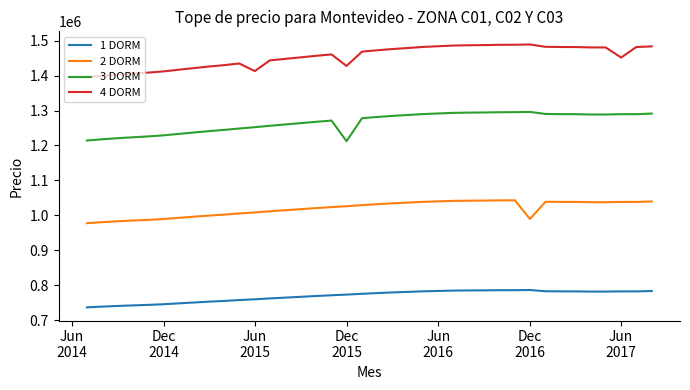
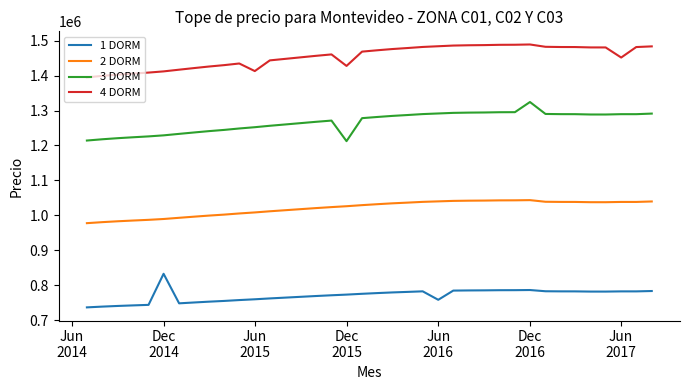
1 DORM, Dec 2014: 750000 -> 830000
1 DORM, Jun 2016: 780000 -> 760000
2 DORM, Dec 2016: 990000 -> 1040000
3 DORM, Dec 2016: 1300000 -> 1320000
